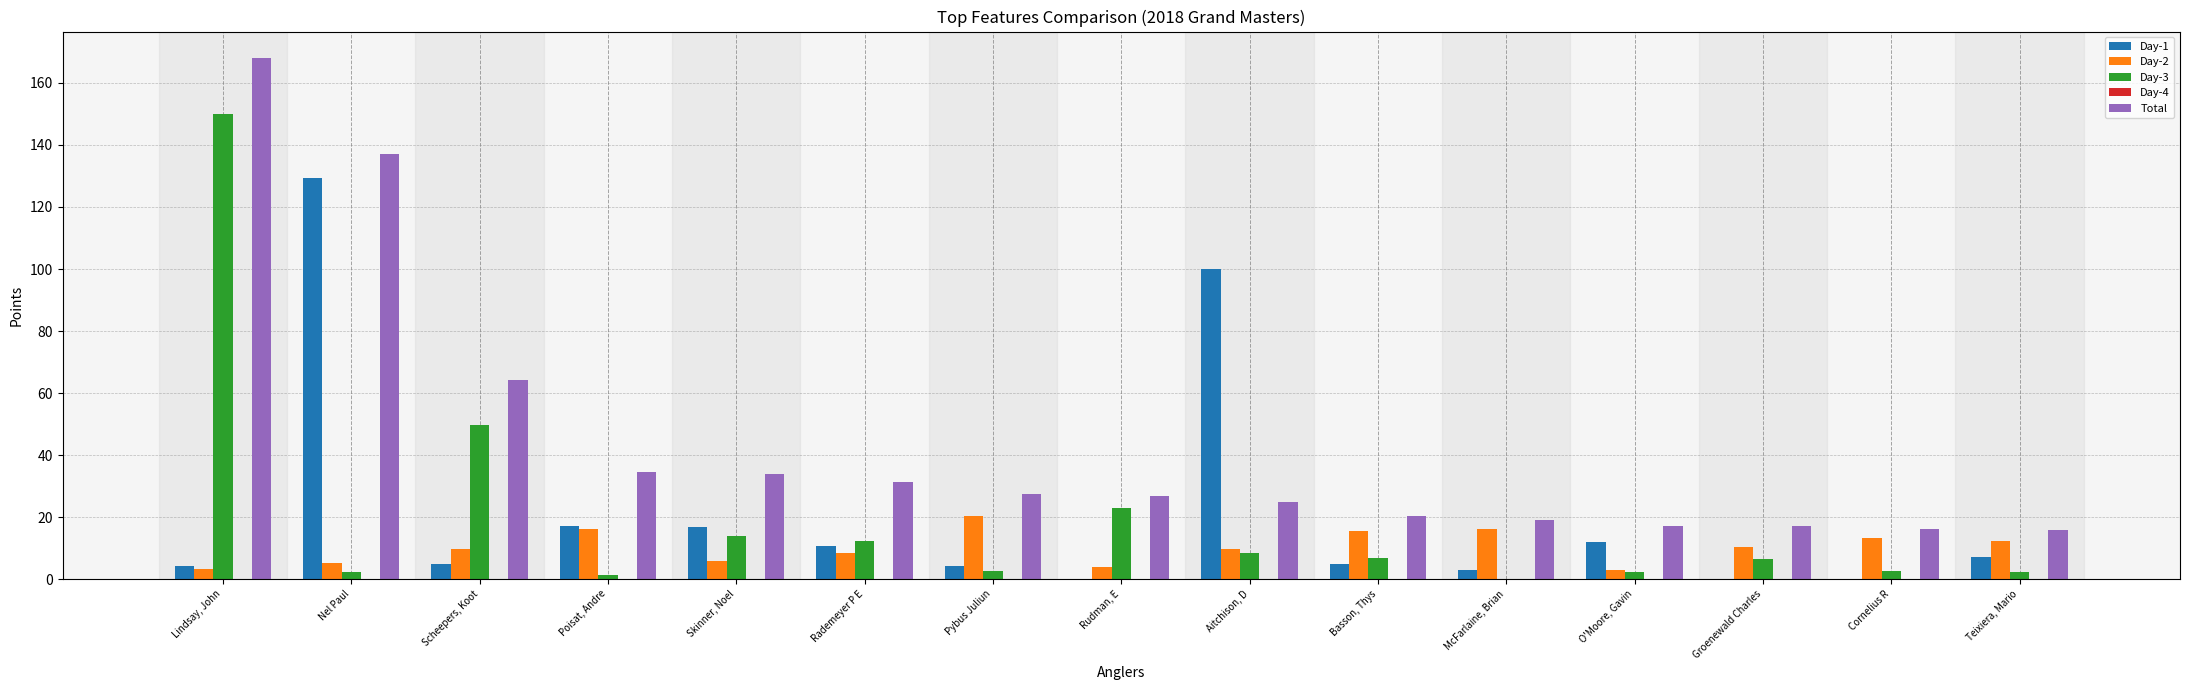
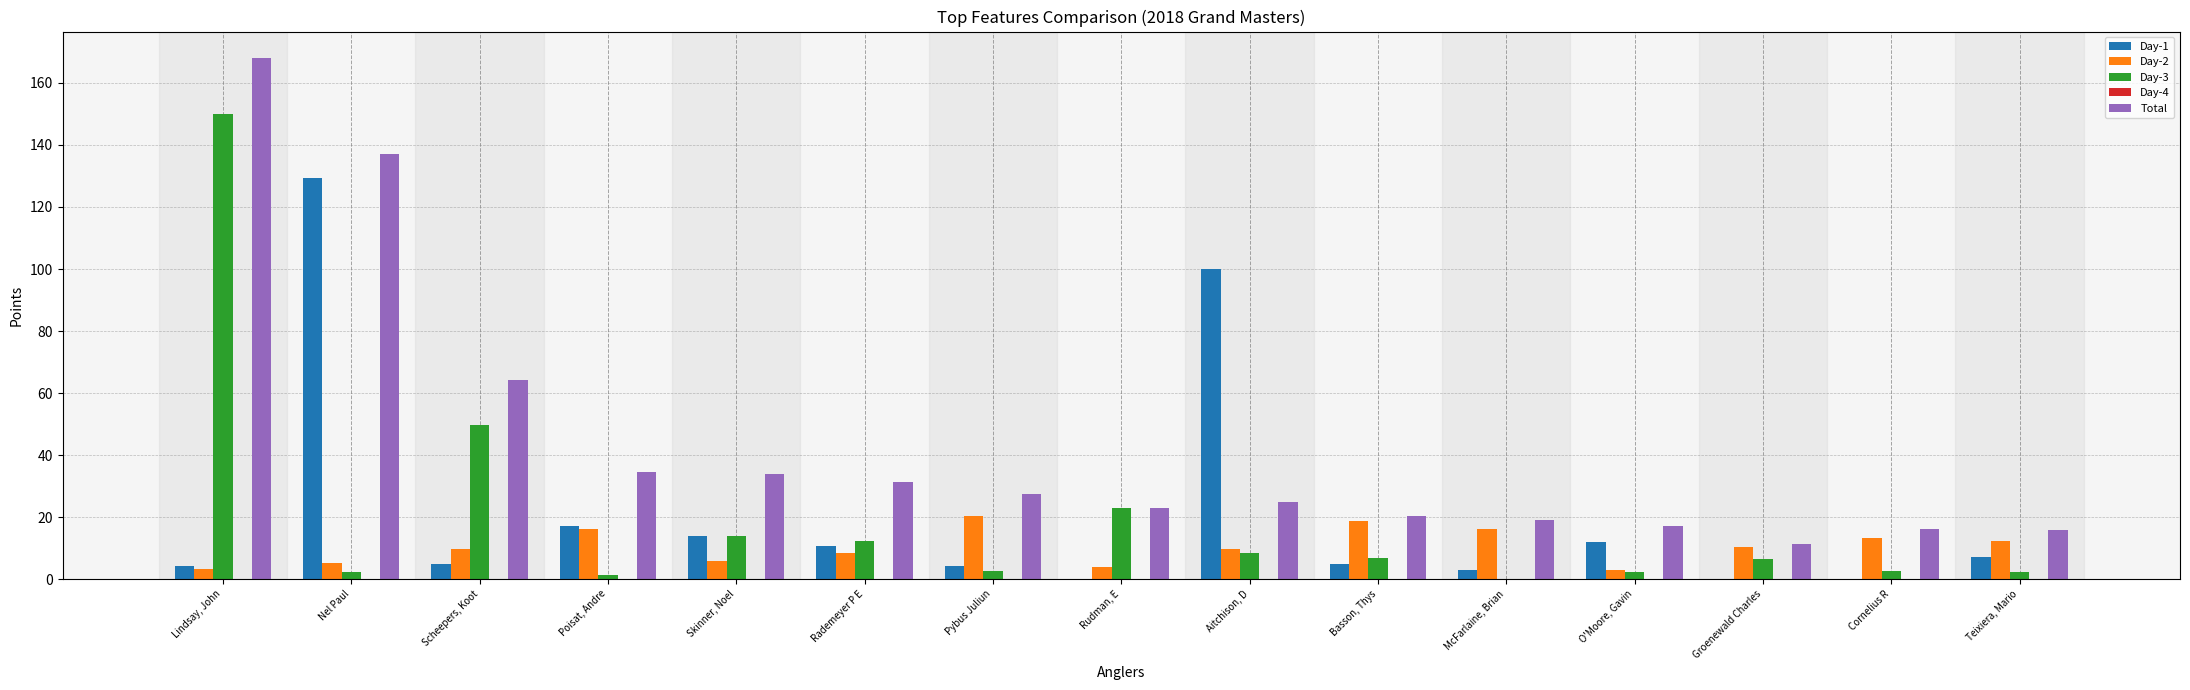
Day-1, Skinner, Noel: 17 -> 14
Total, Rudman, E: 27 -> 23
Day-2, Basson, Thys: 15 -> 19
Total, Groenewald Charles: 17 -> 11
